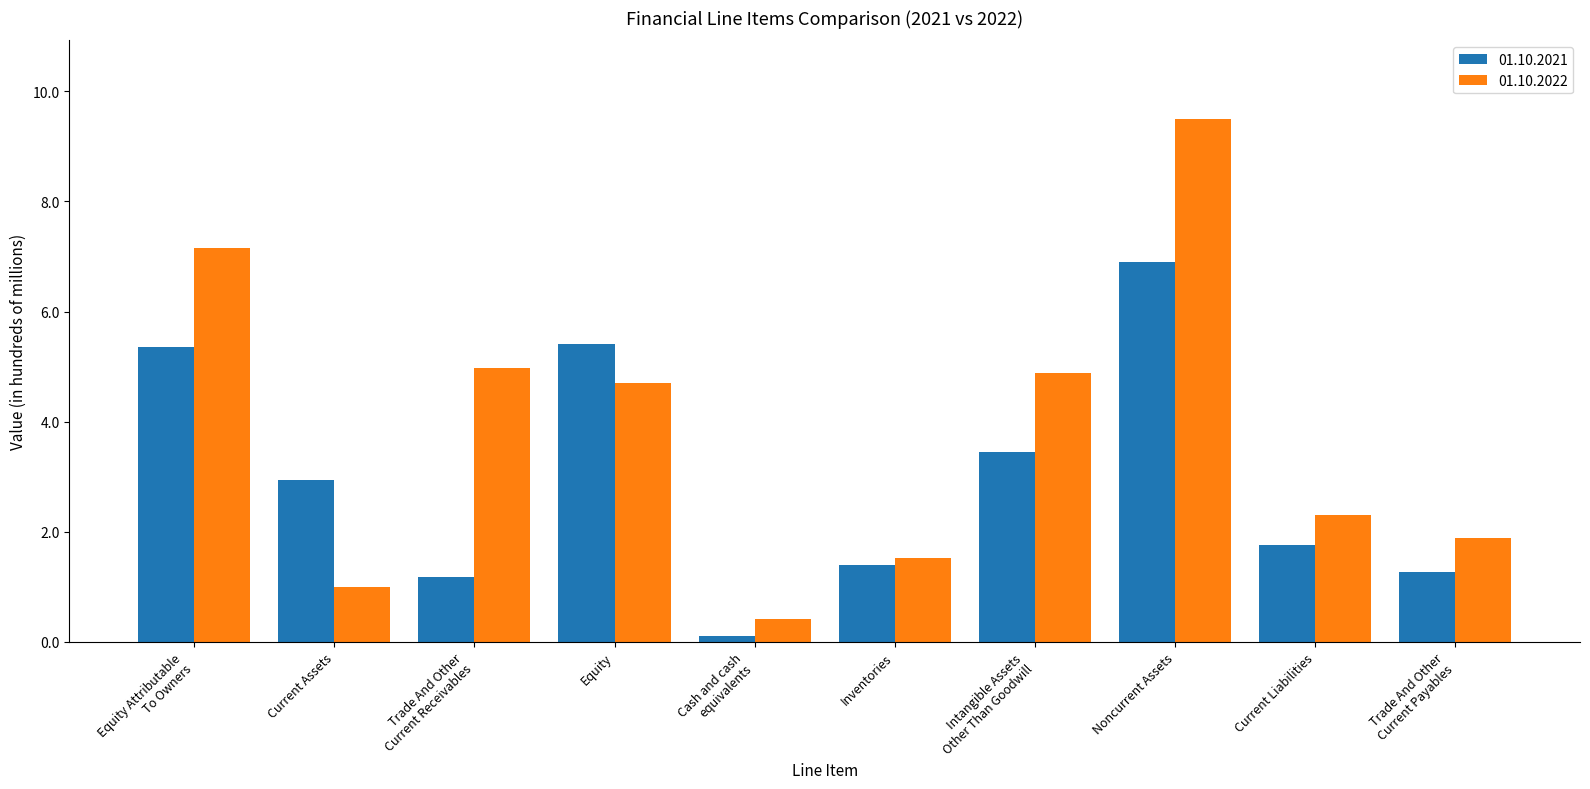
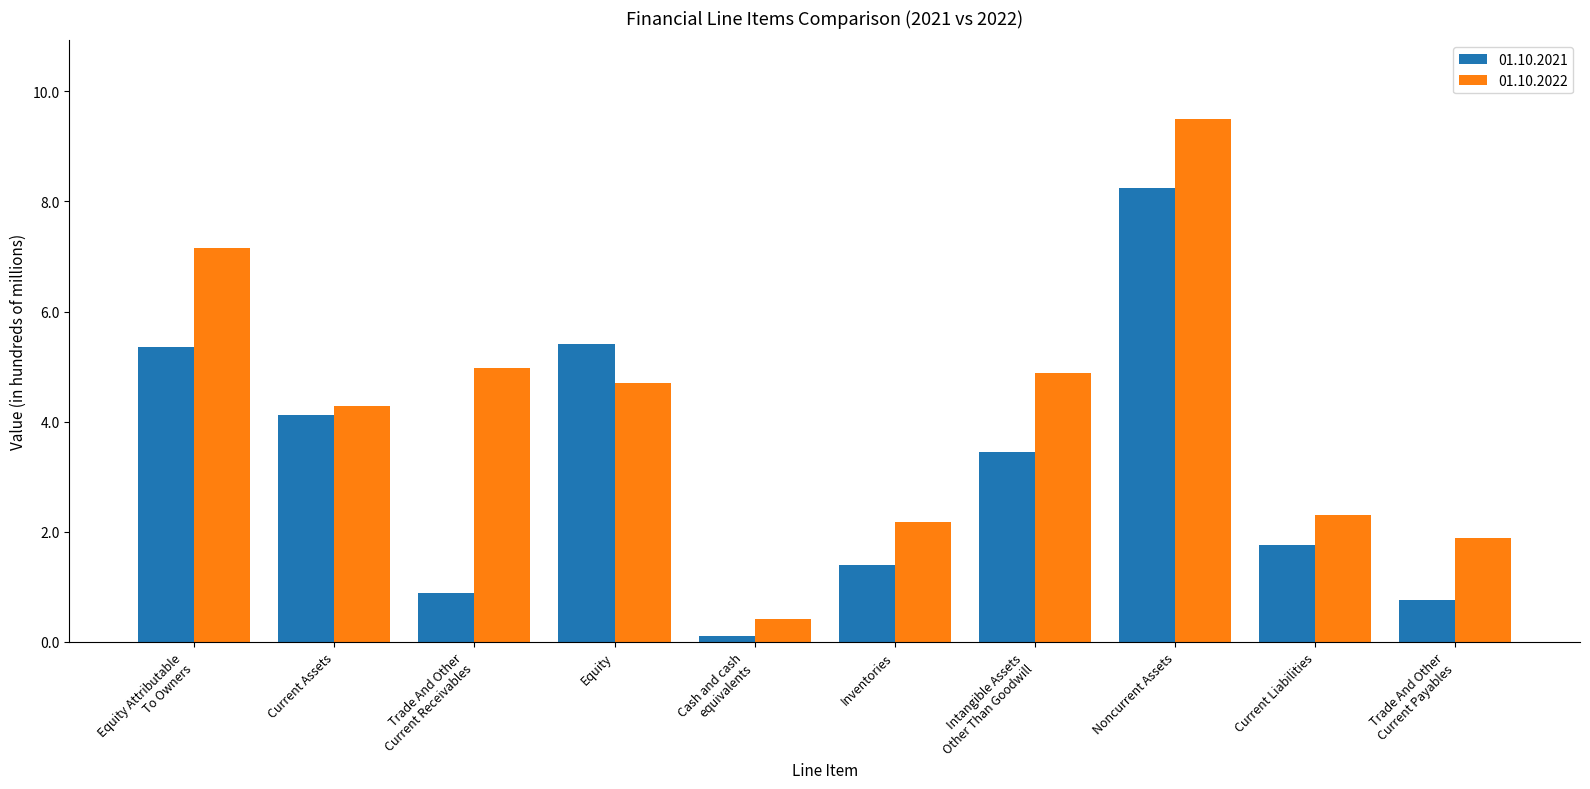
01.10.2021, Current Assets: 2.9 -> 4.1
01.10.2022, Current Assets: 1.0 -> 4.3
01.10.2021, Trade And Other Current Receivables: 1.2 -> 0.9
01.10.2022, Inventories: 1.5 -> 2.2
01.10.2021, Noncurrent Assets: 6.9 -> 8.3
01.10.2021, Trade And Other Current Payables: 1.3 -> 0.8
